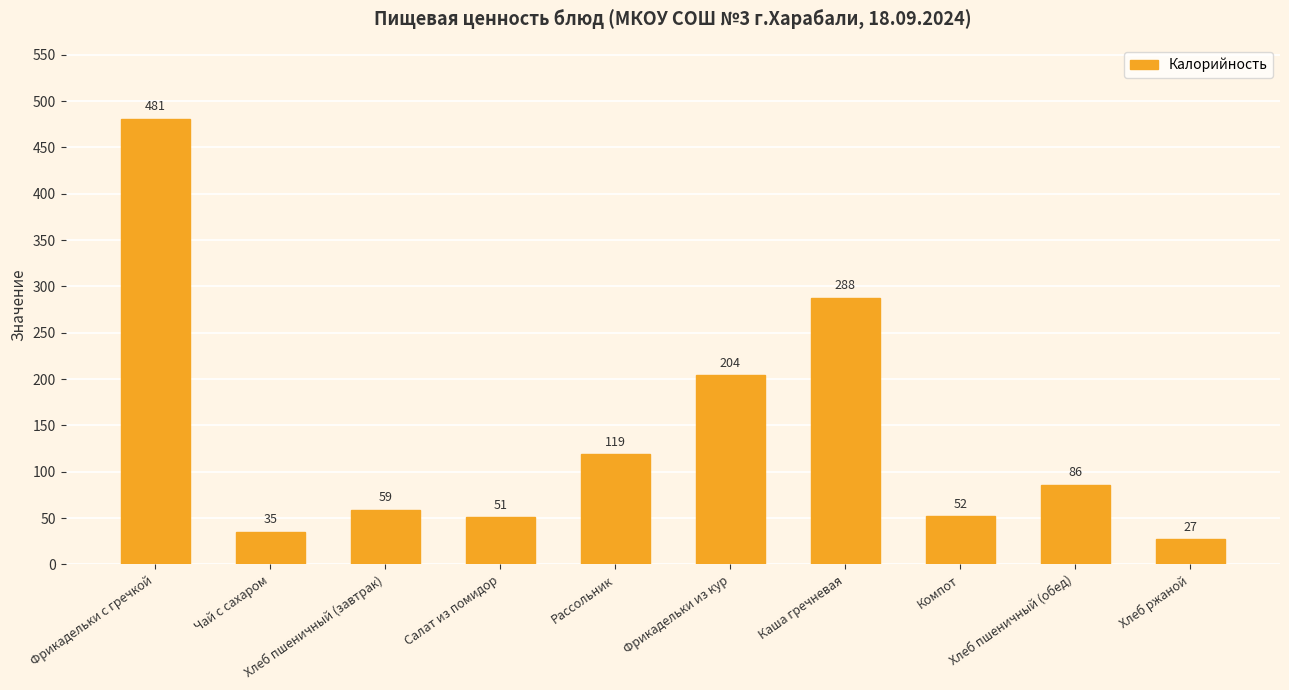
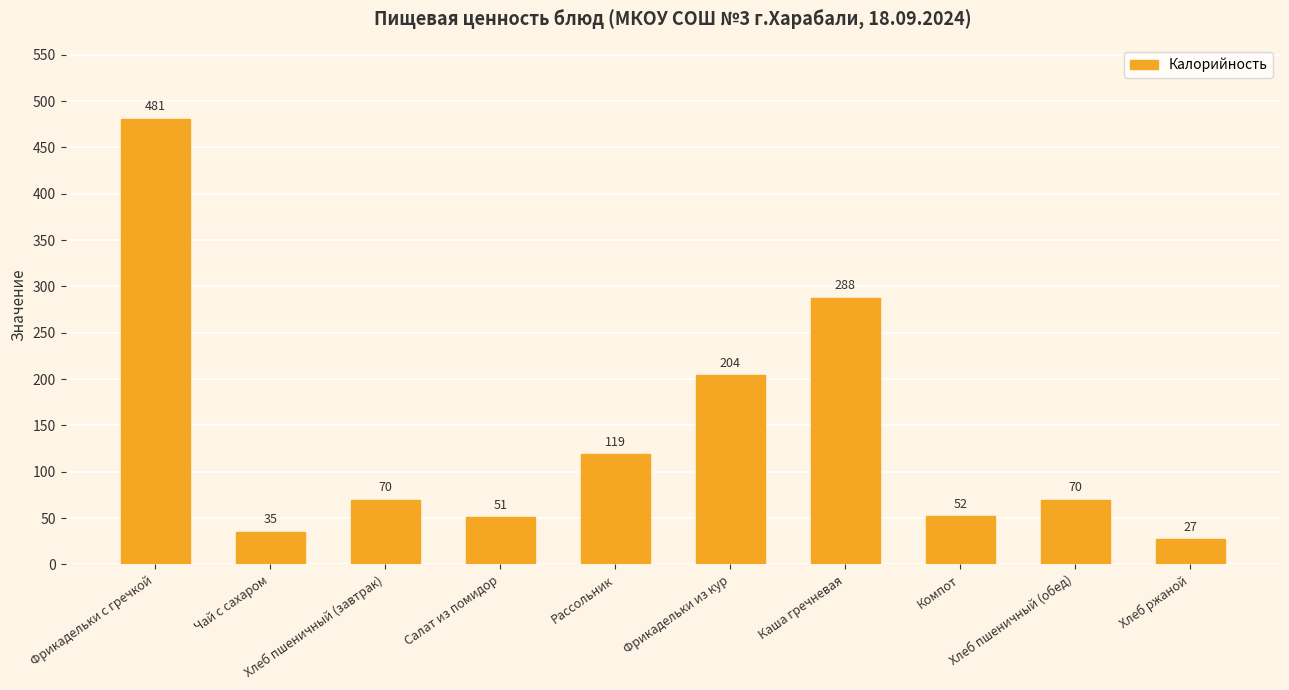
Хлеб пшеничный (завтрак): 59 -> 70
Хлеб пшеничный (обед): 86 -> 70
